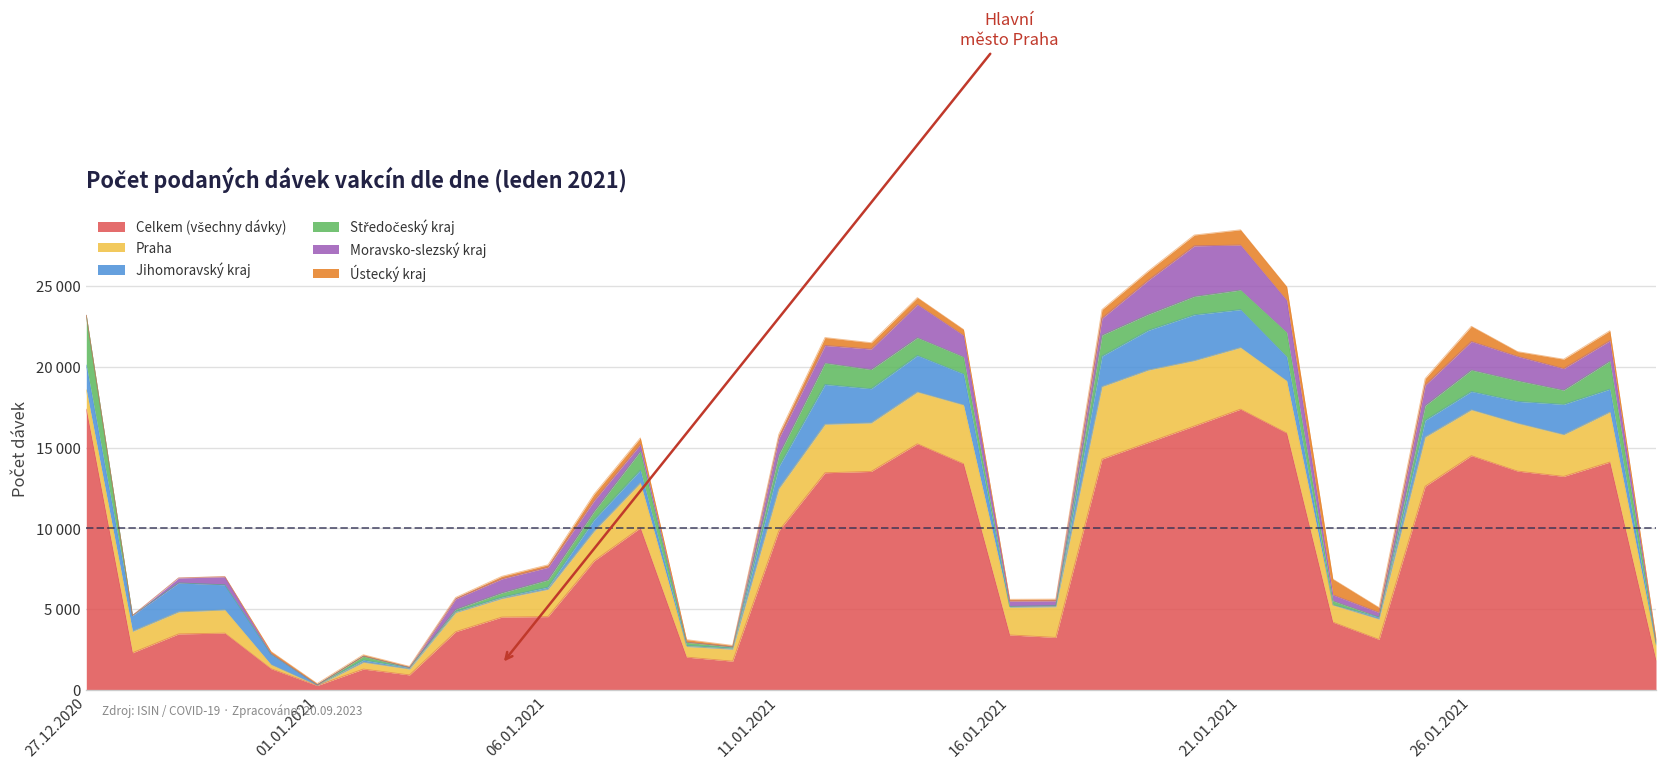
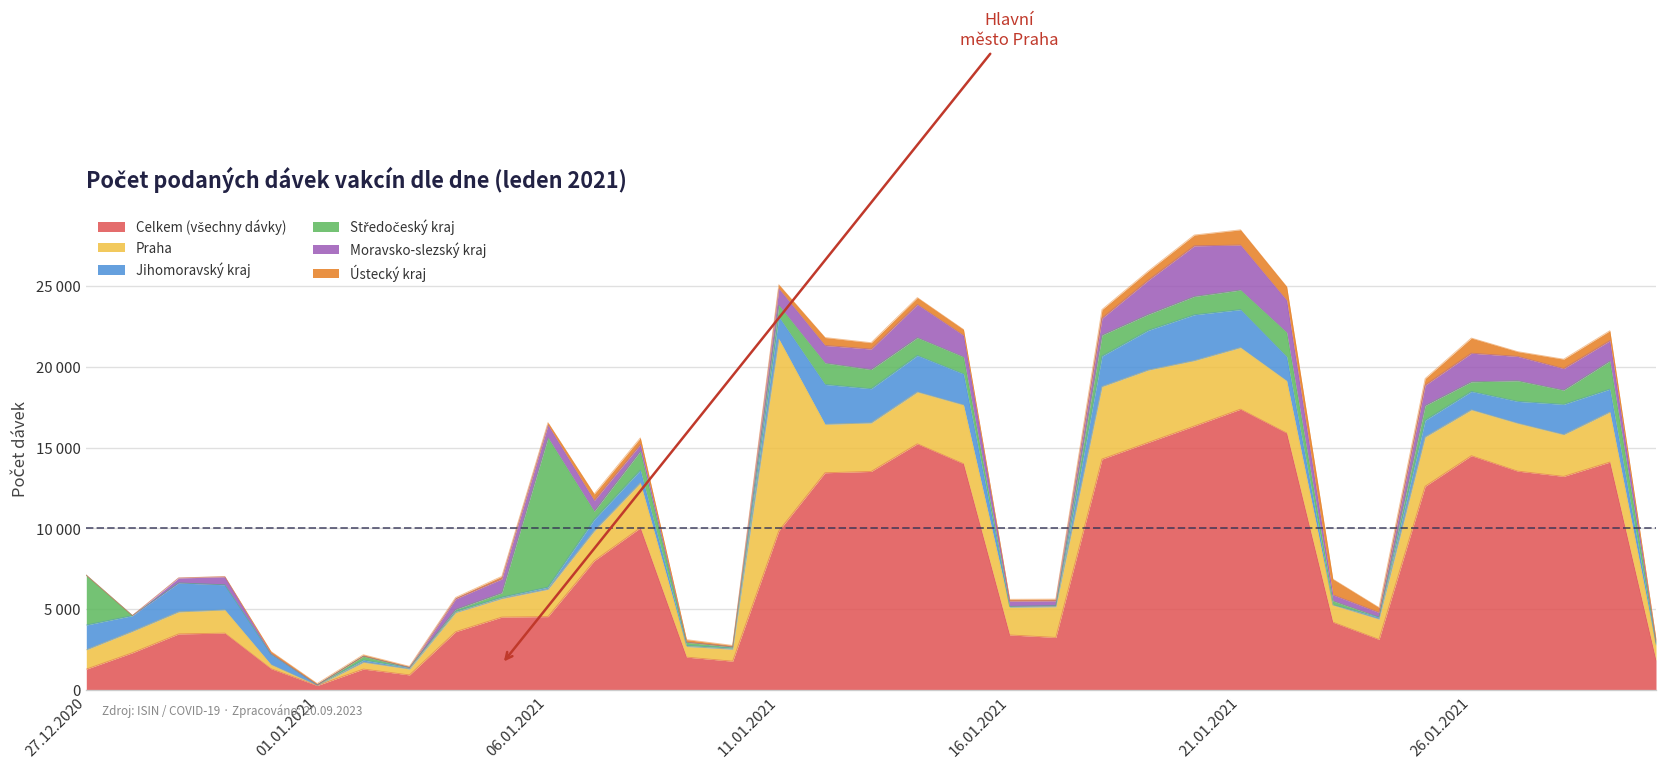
Celkem (všechny dávky), 27.12.2020: 17400 -> 1300
Středočeský kraj, 06.01.2021: 400 -> 9200
Praha, 11.01.2021: 2600 -> 11900
Středočeský kraj, 26.01.2021: 1300 -> 600
